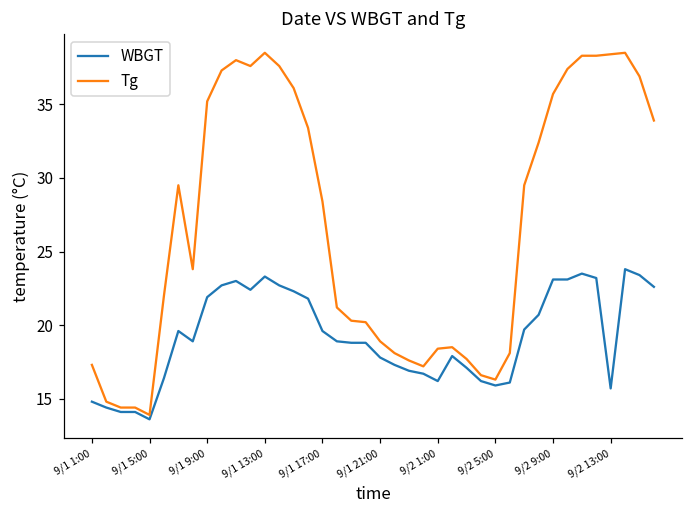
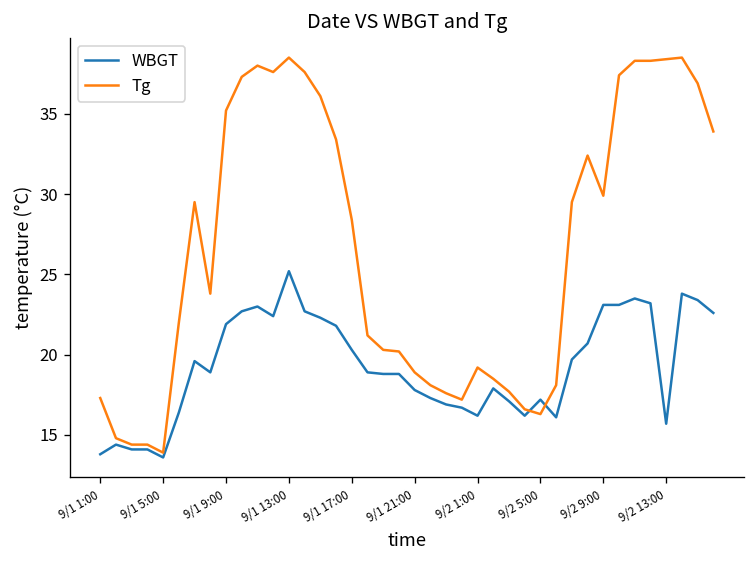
WBGT, 9/1 1:00: 14.8 -> 13.8
WBGT, 9/1 13:00: 23.3 -> 25.2
WBGT, 9/1 17:00: 19.6 -> 20.3
Tg, 9/2 1:00: 18.4 -> 19.2
WBGT, 9/2 5:00: 15.9 -> 17.2
Tg, 9/2 9:00: 35.7 -> 29.9
